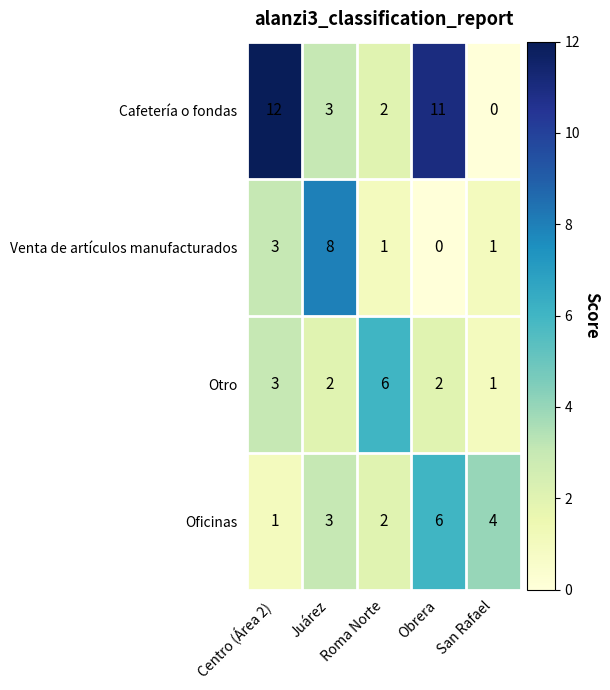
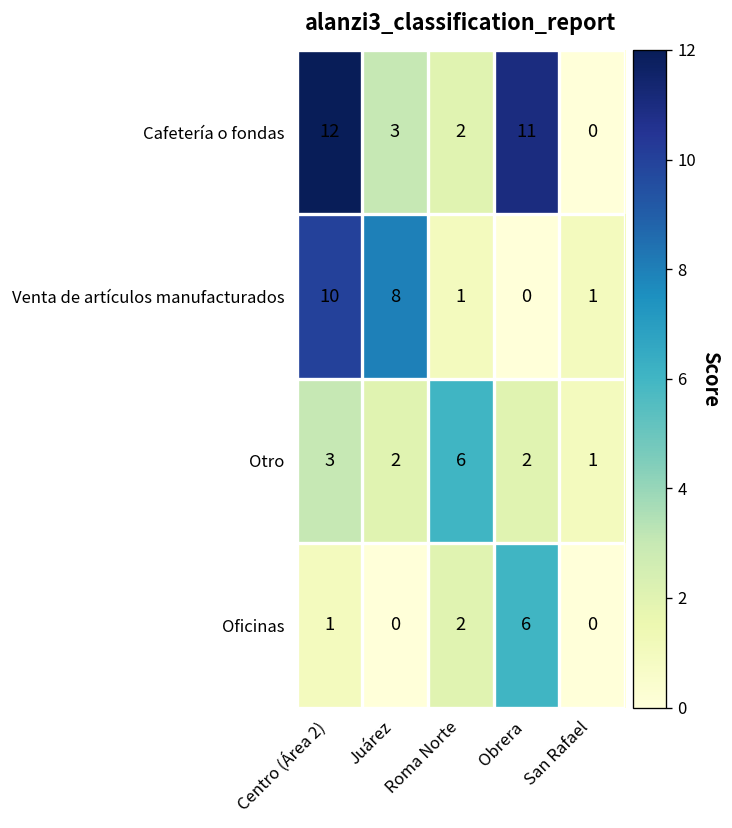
Venta de artículos manufacturados, Centro (Área 2): 3 -> 10
Oficinas, Juárez: 3 -> 0
Oficinas, San Rafael: 4 -> 0
